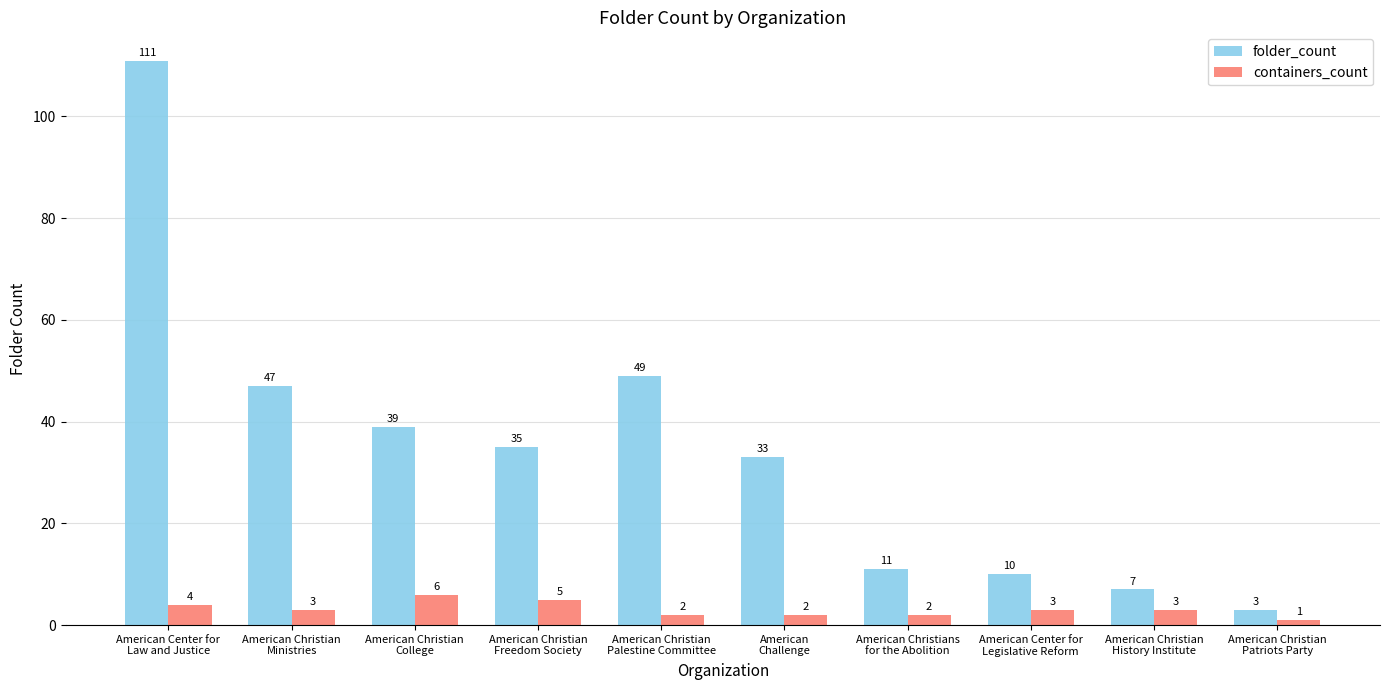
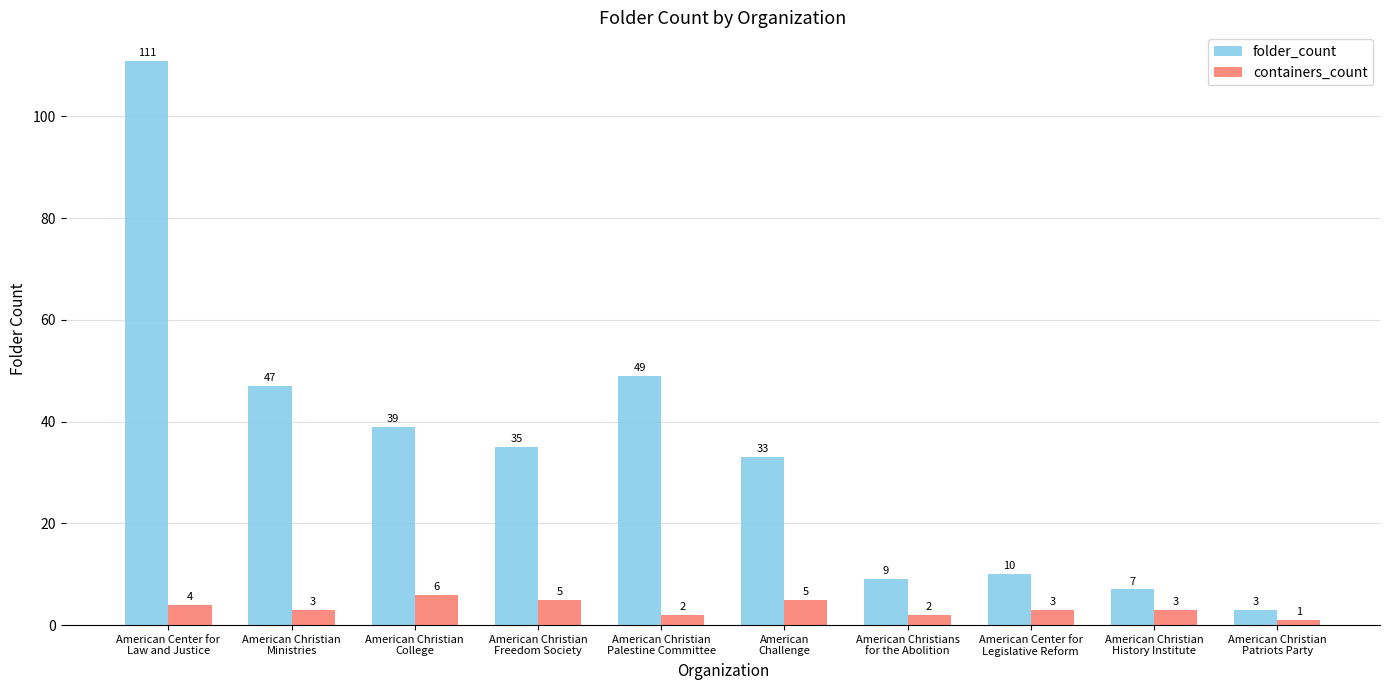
containers_count, American Challenge: 2 -> 5
folder_count, American Christians for the Abolition: 11 -> 9
